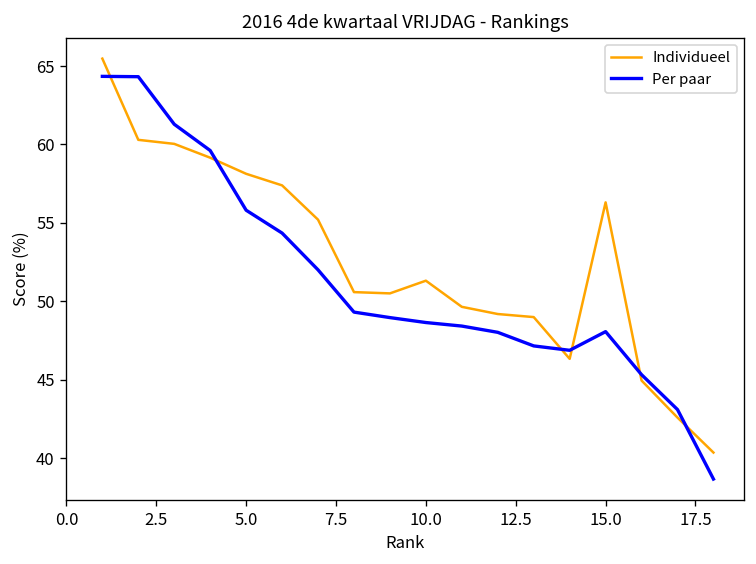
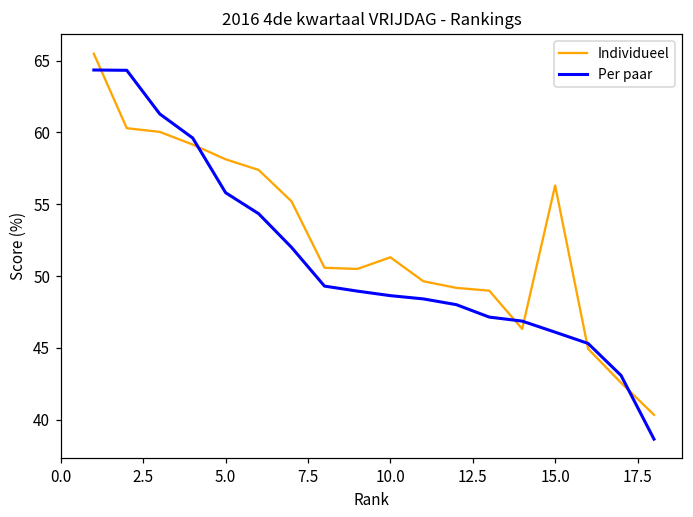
Per paar, 15.0: 48.1 -> 46.1
